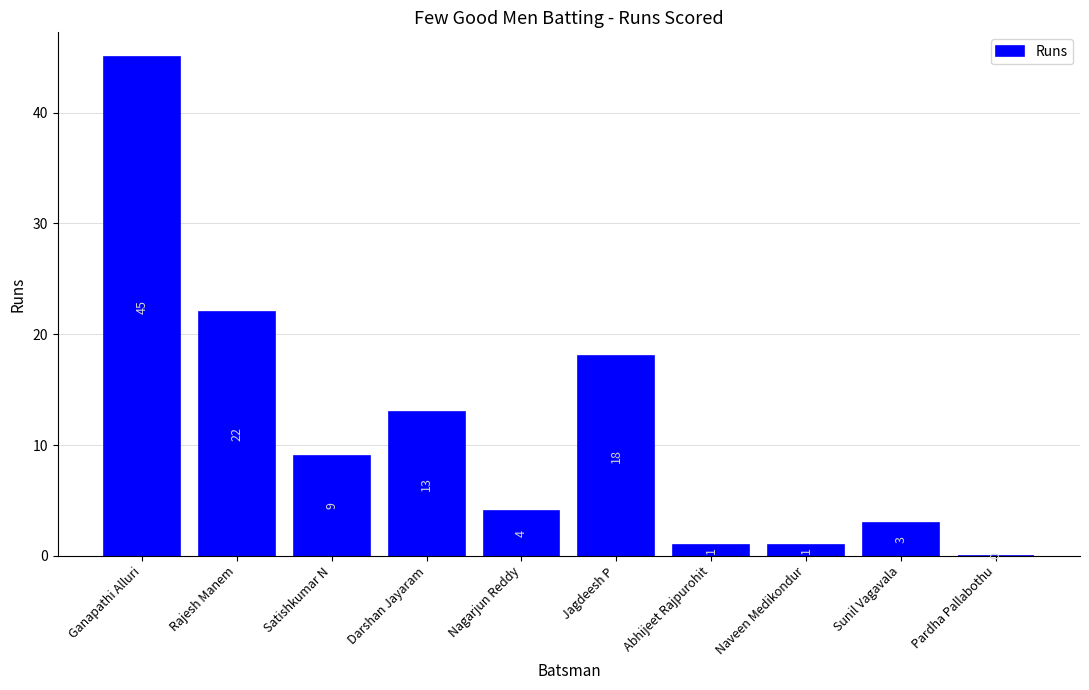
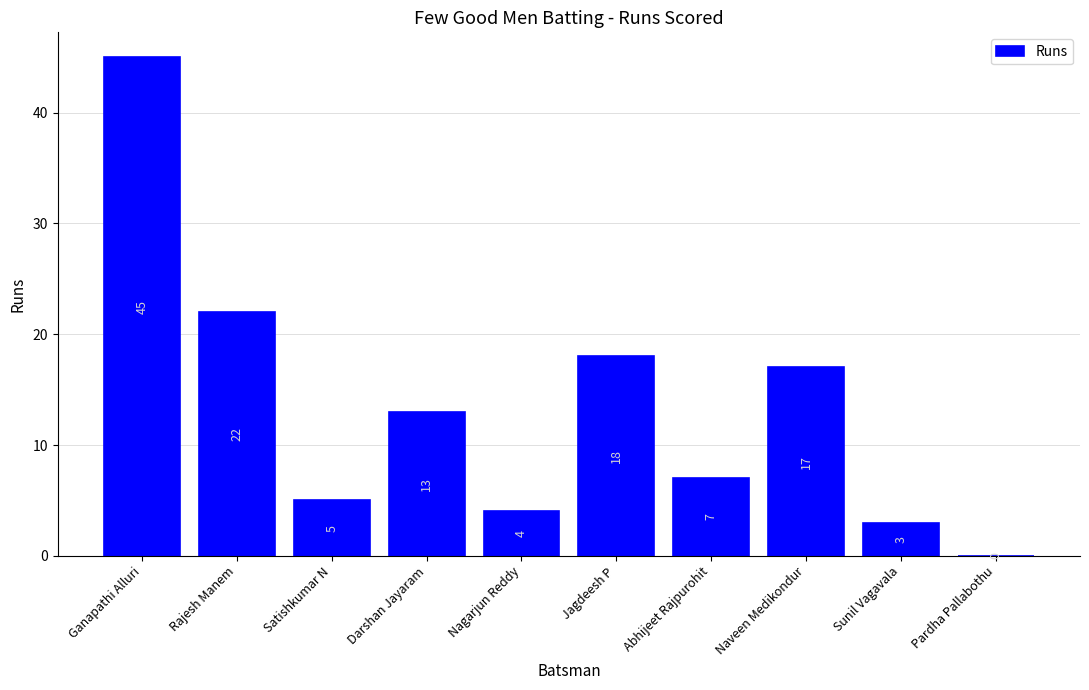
Satishkumar N: 9 -> 5
Abhijeet Rajpurohit: 1 -> 7
Naveen Medikondur: 1 -> 17
